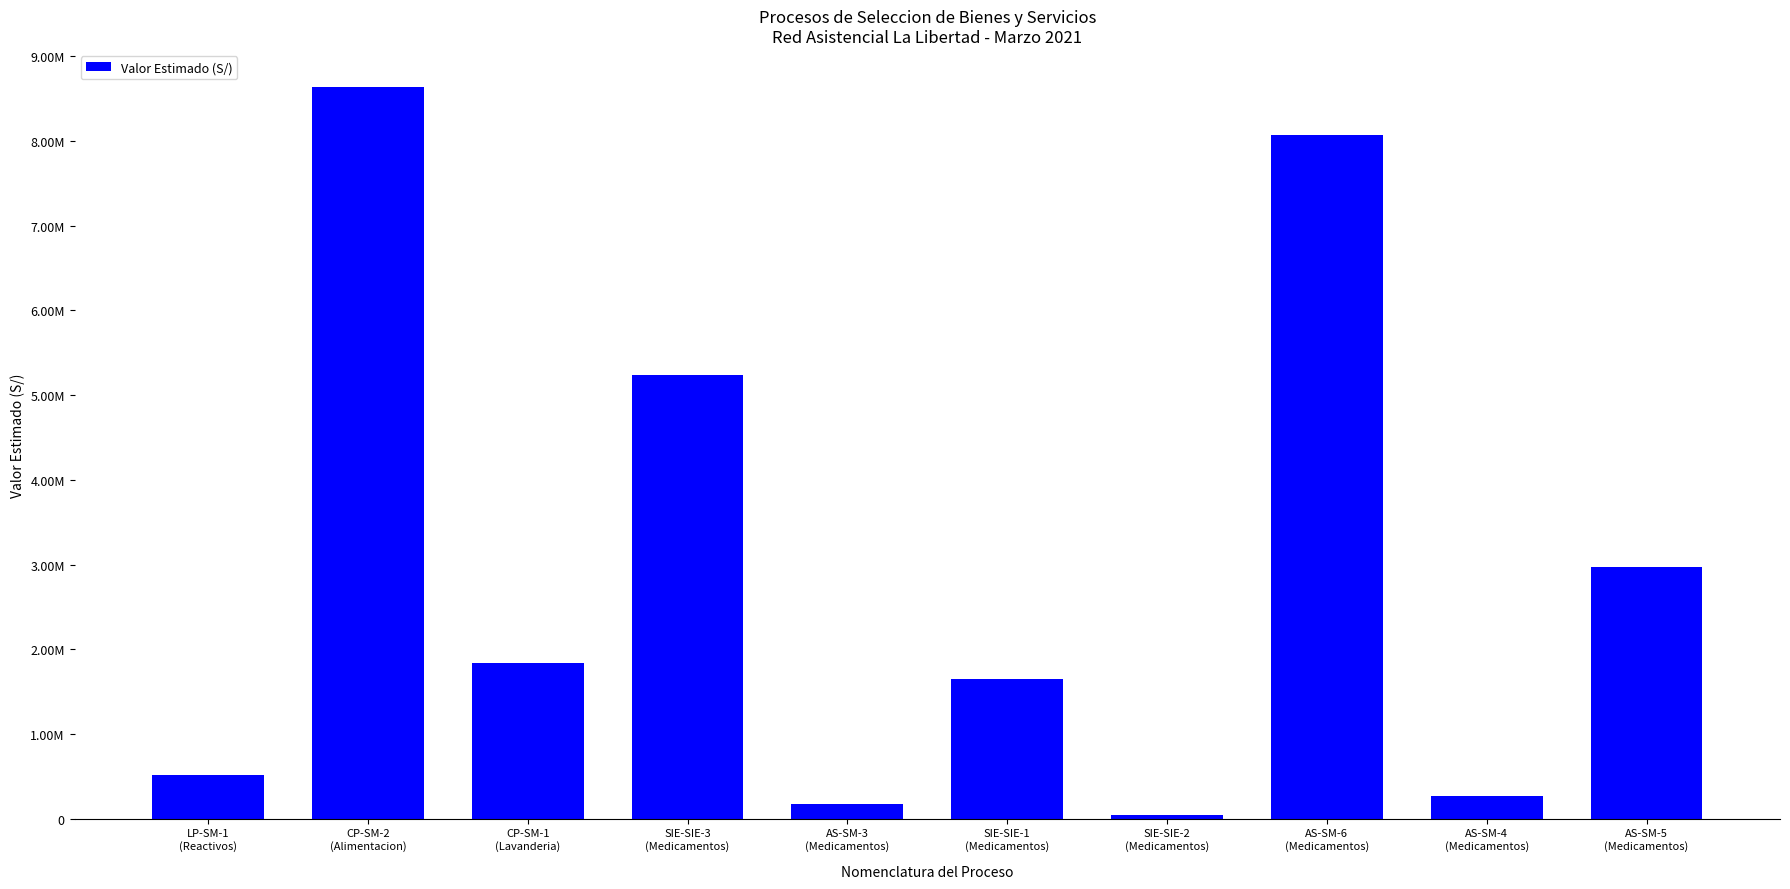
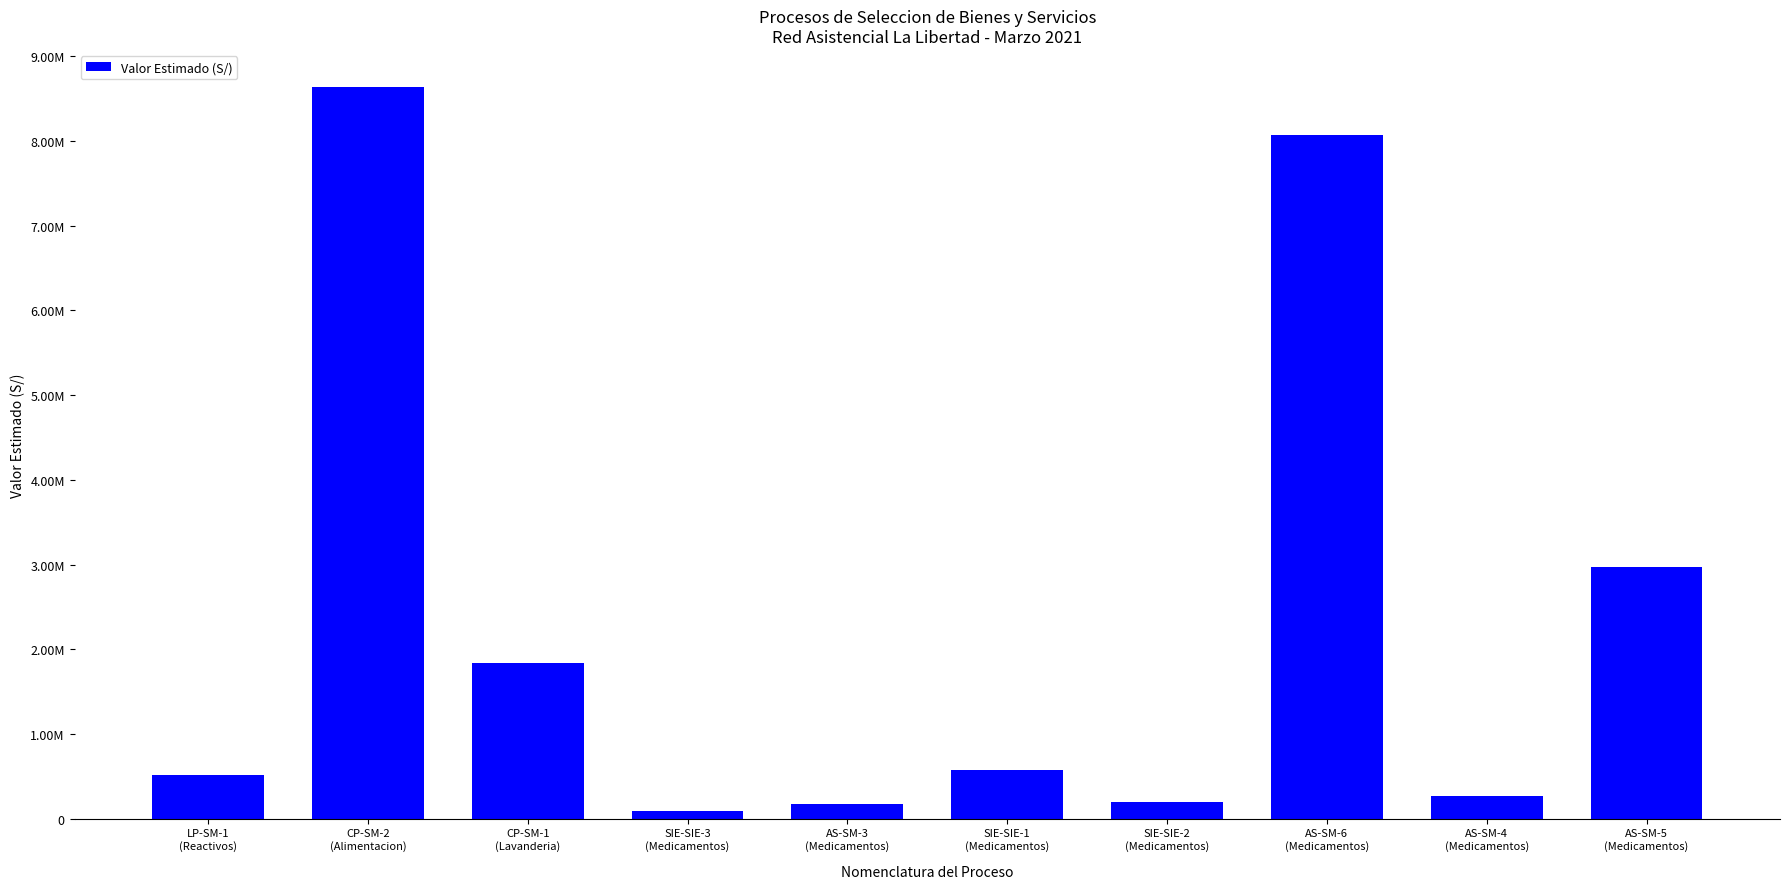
SIE-SIE-3 (Medicamentos): 5200000 -> 100000
SIE-SIE-1 (Medicamentos): 1700000 -> 600000
SIE-SIE-2 (Medicamentos): 0 -> 200000
